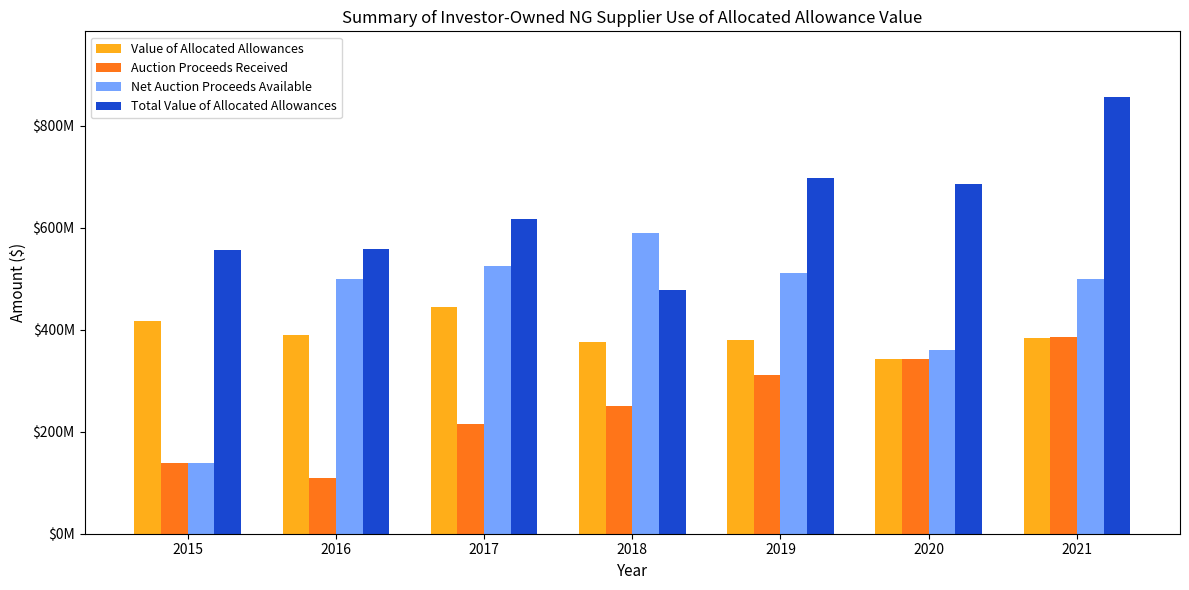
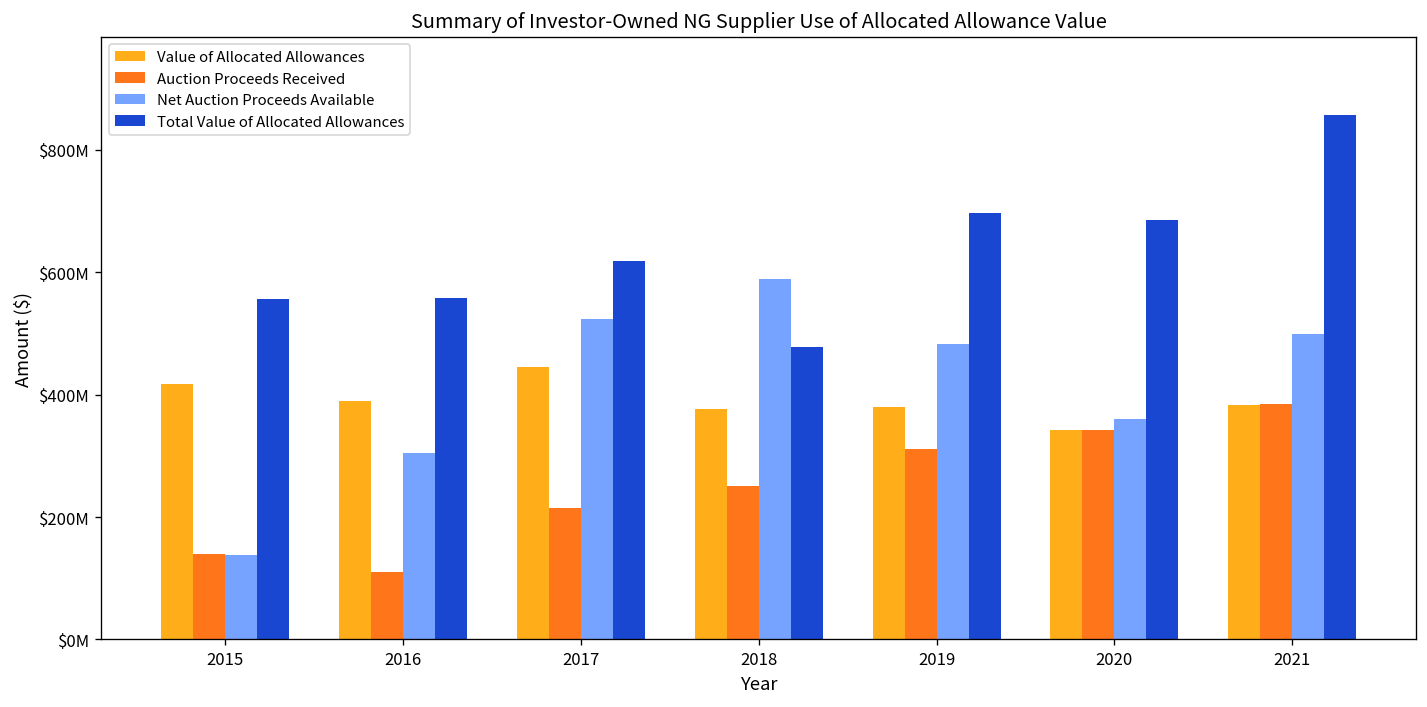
Net Auction Proceeds Available, 2016: $500000000 -> $310000000
Net Auction Proceeds Available, 2019: $510000000 -> $480000000
